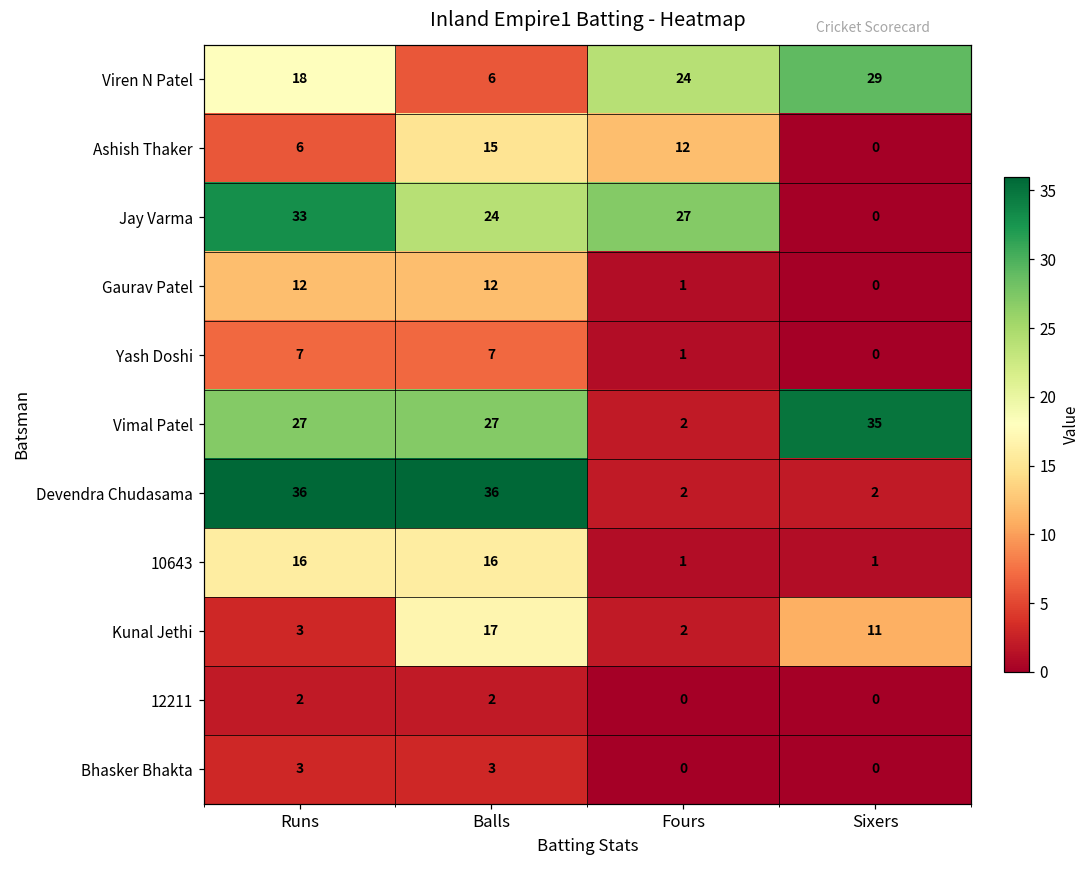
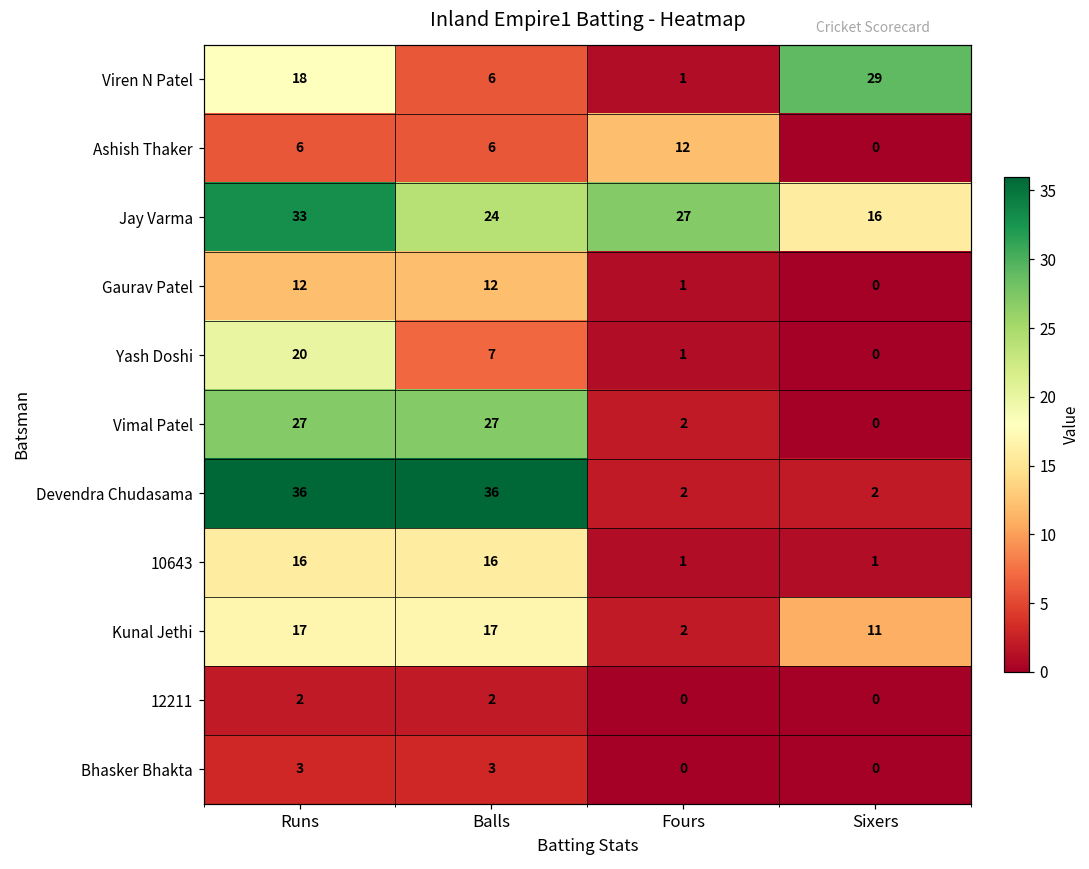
Viren N Patel, Fours: 24 -> 1
Ashish Thaker, Balls: 15 -> 6
Jay Varma, Sixers: 0 -> 16
Yash Doshi, Runs: 7 -> 20
Vimal Patel, Sixers: 35 -> 0
Kunal Jethi, Runs: 3 -> 17
